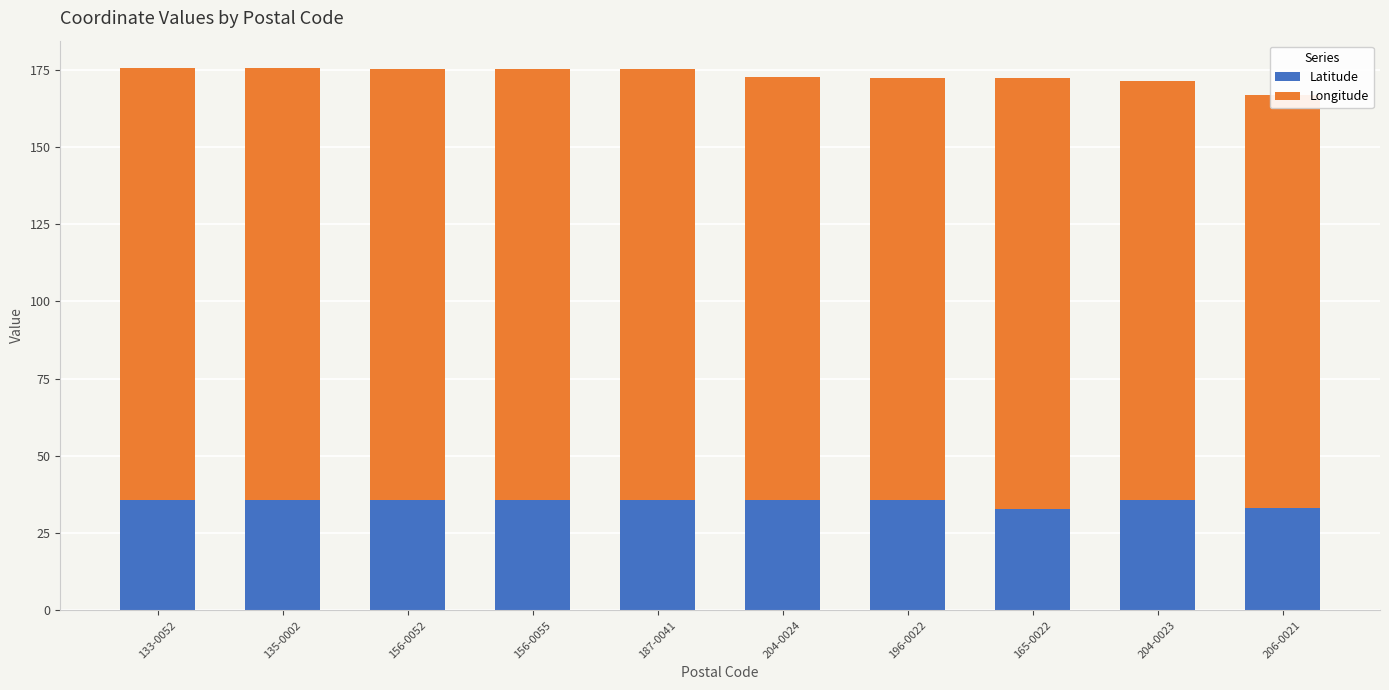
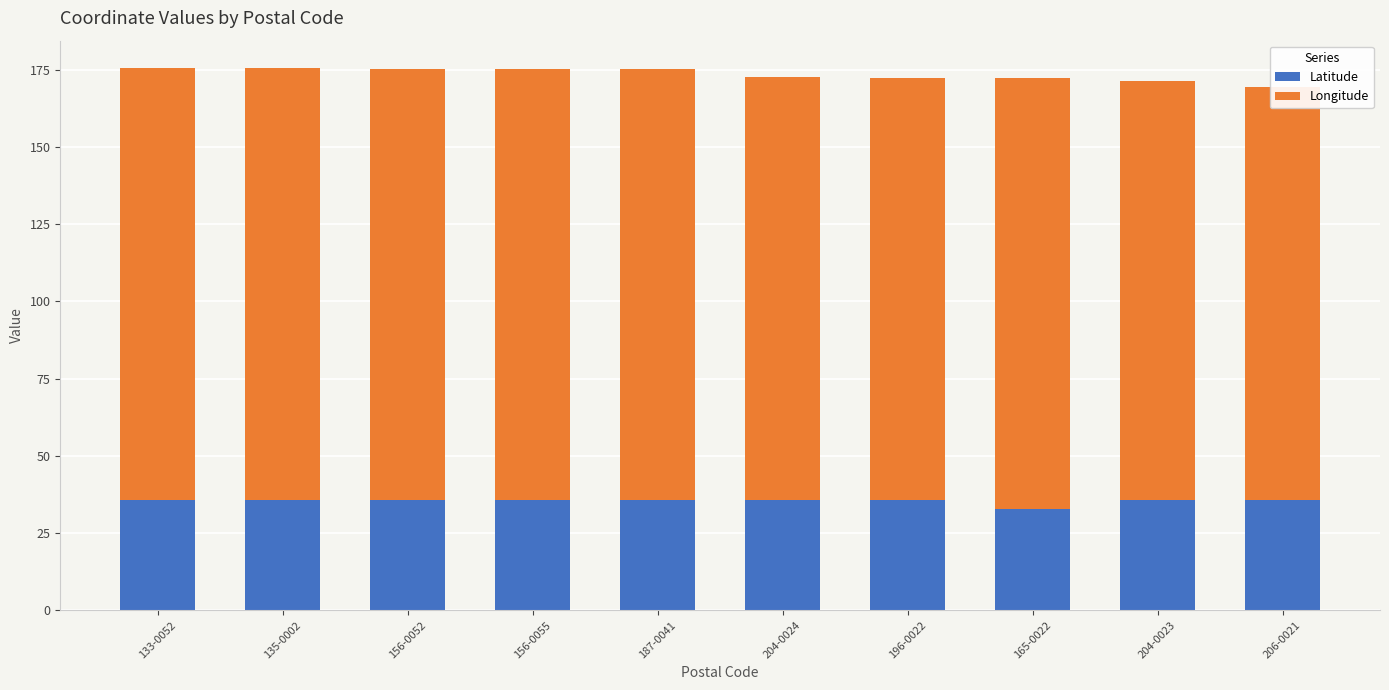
Latitude, 206-0021: 33 -> 36
